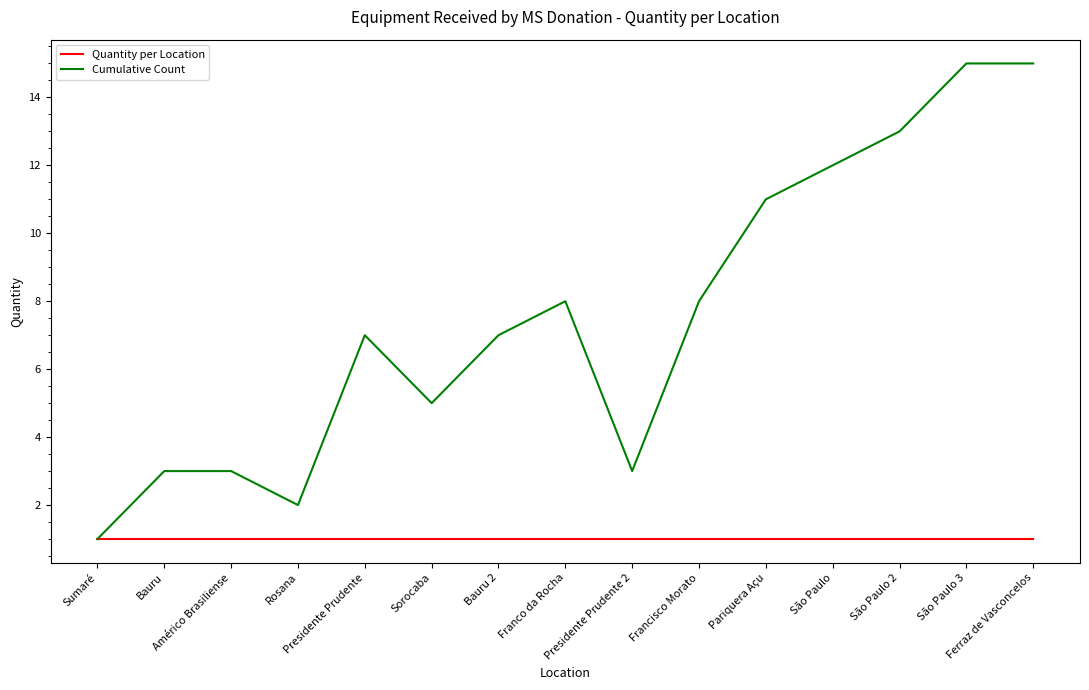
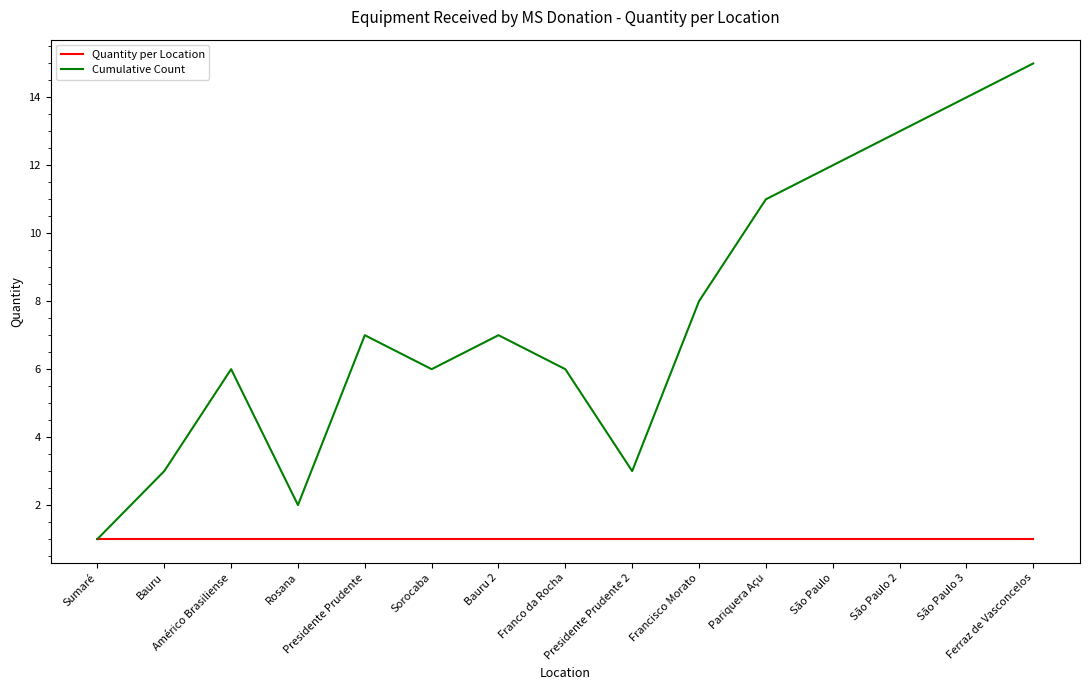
Cumulative Count, Américo Brasiliense: 3 -> 6
Cumulative Count, Sorocaba: 5 -> 6
Cumulative Count, Franco da Rocha: 8 -> 6
Cumulative Count, São Paulo 3: 15 -> 14
